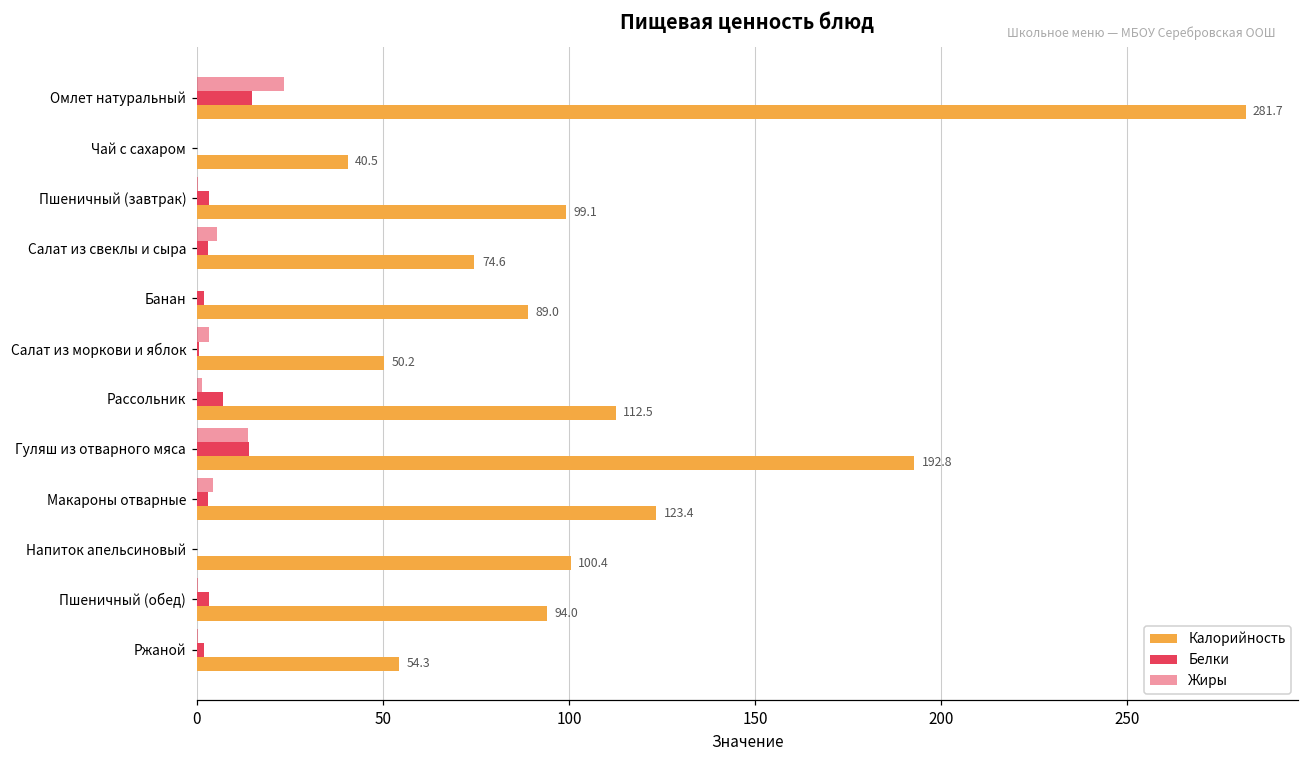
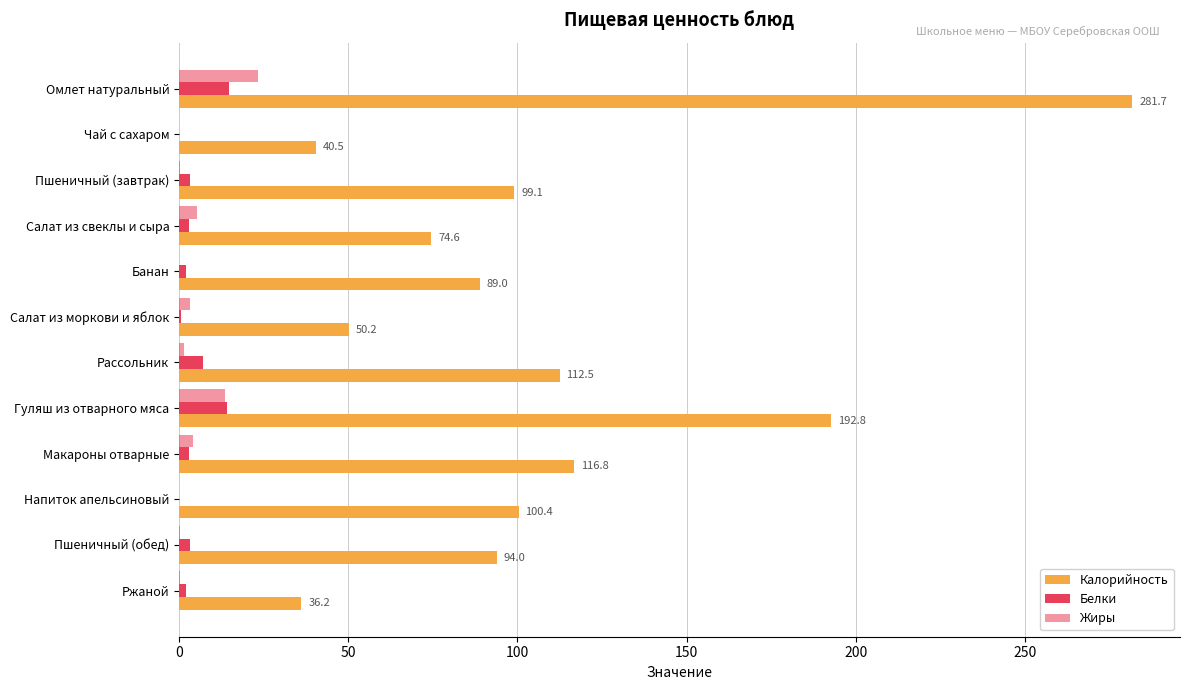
Калорийность, Макароны отварные: 123.4 -> 116.8
Калорийность, Ржаной: 54.3 -> 36.2
